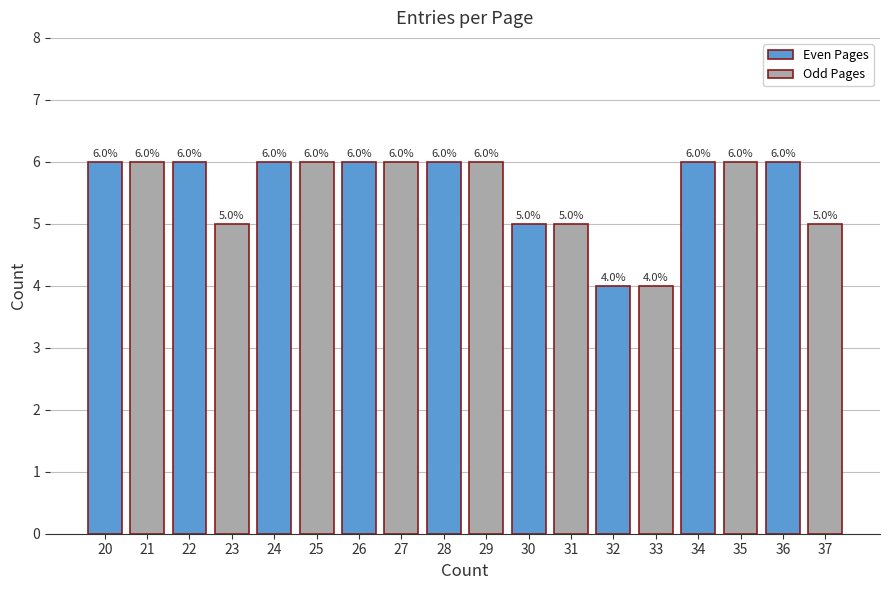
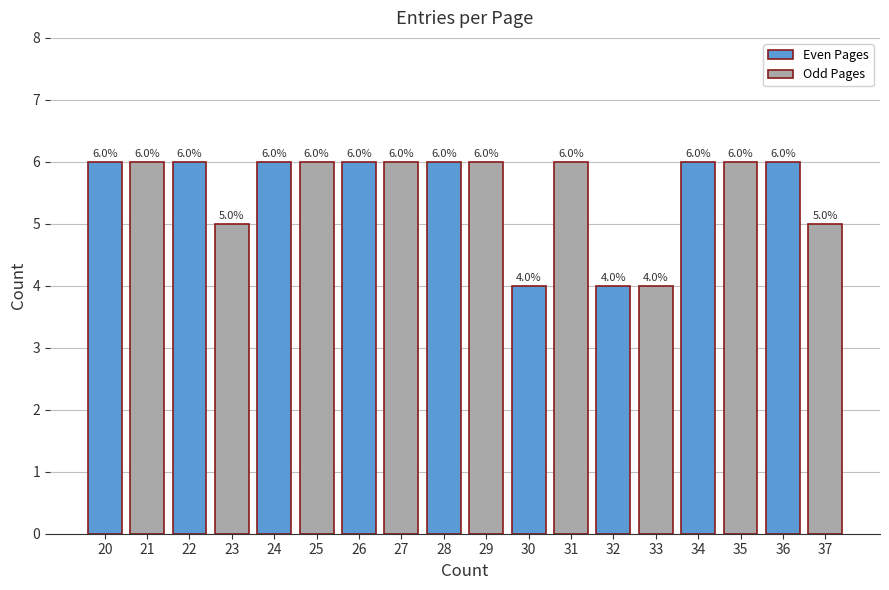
30: 5.0% -> 4.0%
31: 5.0% -> 6.0%
